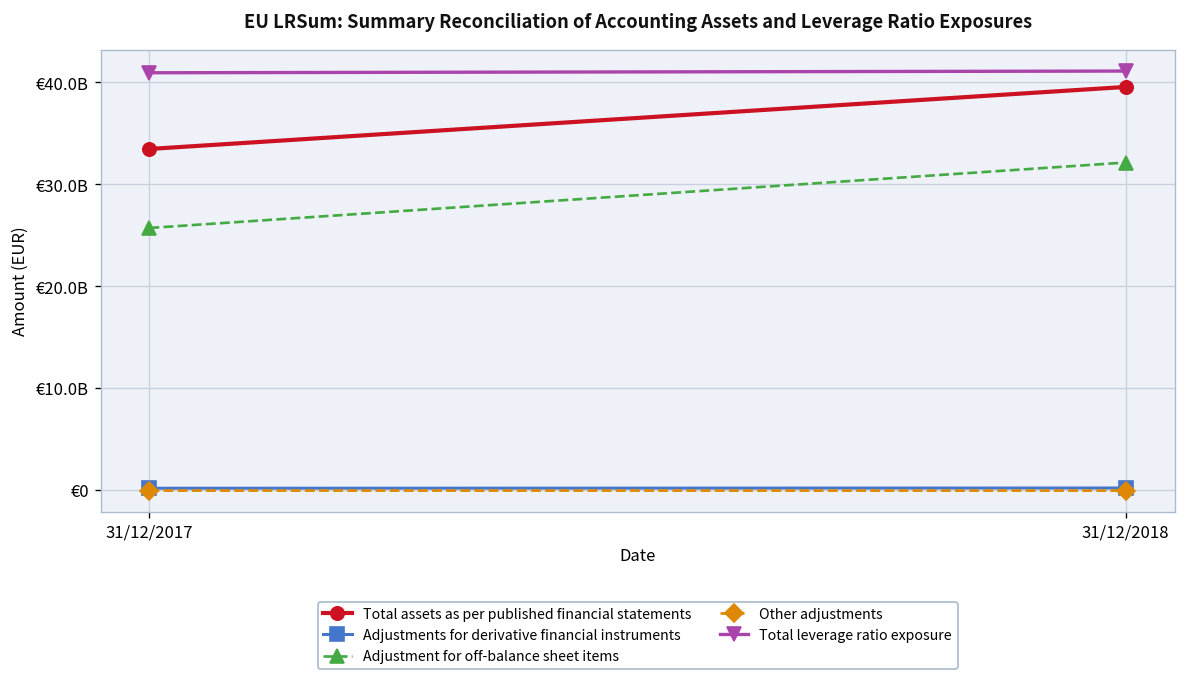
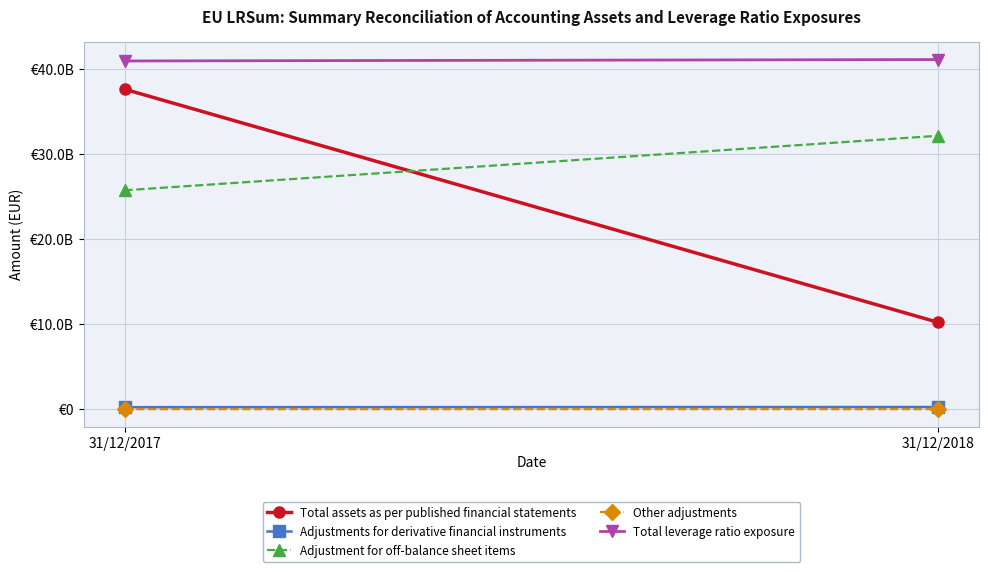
Total assets as per published financial statements, 31/12/2017: €33000000000 -> €38000000000
Total assets as per published financial statements, 31/12/2018: €40000000000 -> €10000000000
